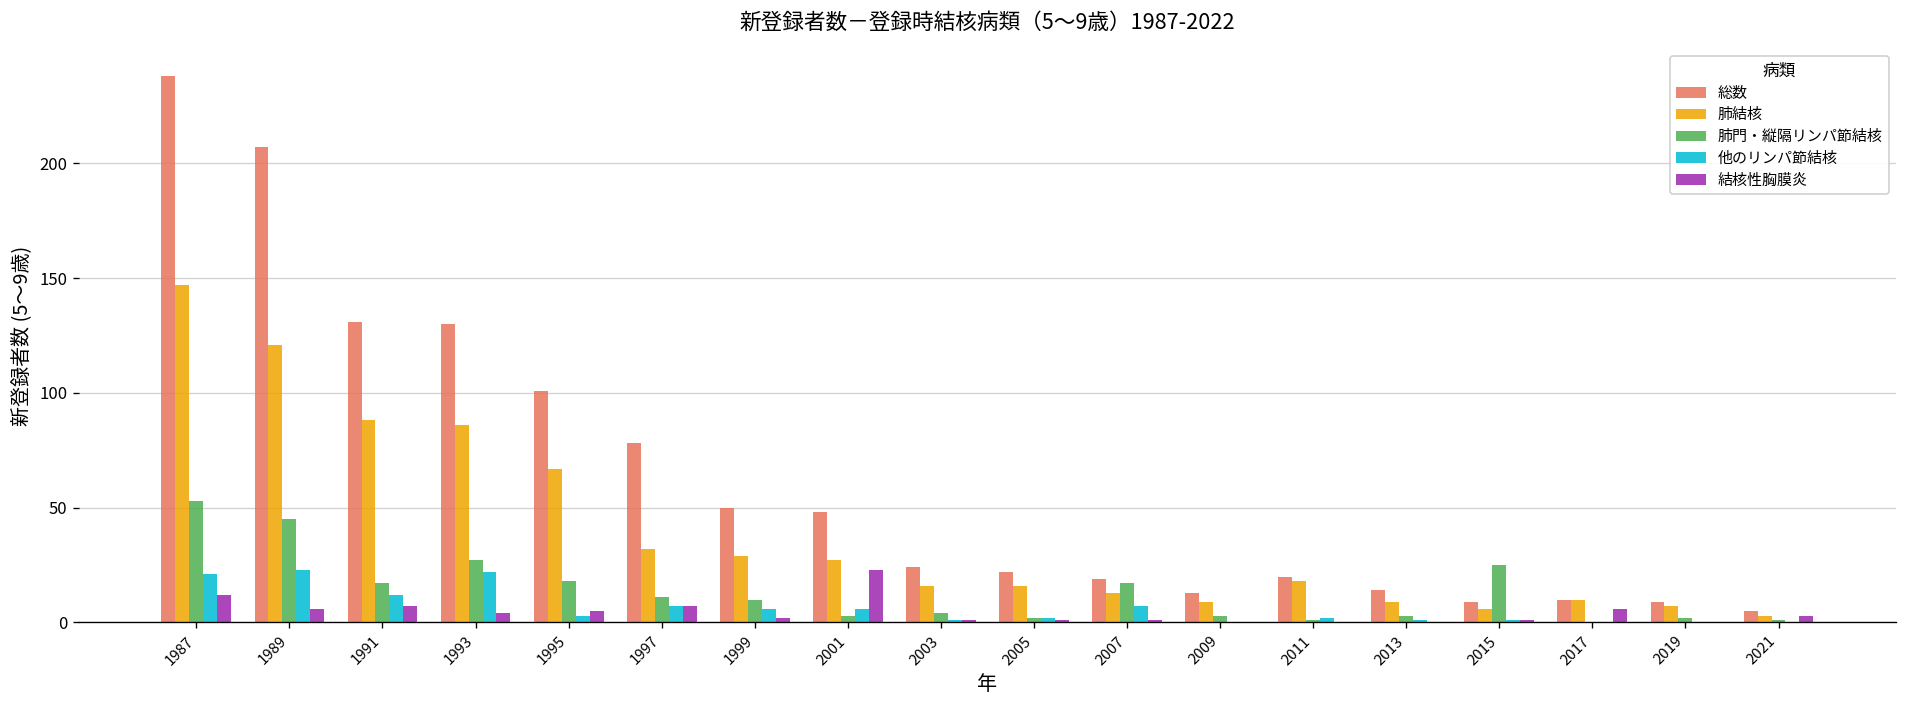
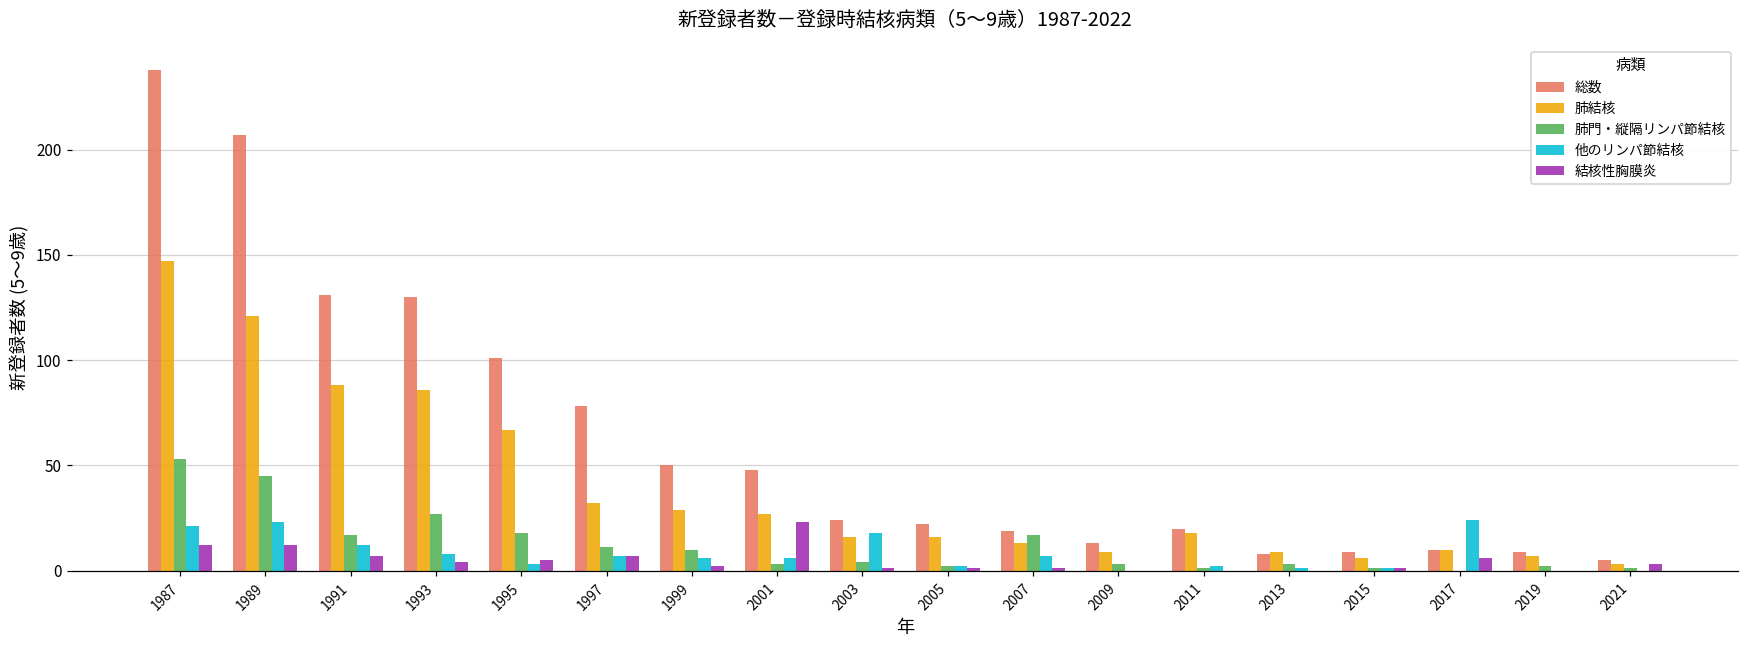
結核性胸膜炎, 1989: 6 -> 12
他のリンパ節結核, 1993: 22 -> 8
他のリンパ節結核, 2003: 1 -> 18
総数, 2013: 14 -> 8
肺門・縦隔リンパ節結核, 2015: 25 -> 1
他のリンパ節結核, 2017: 0 -> 24
